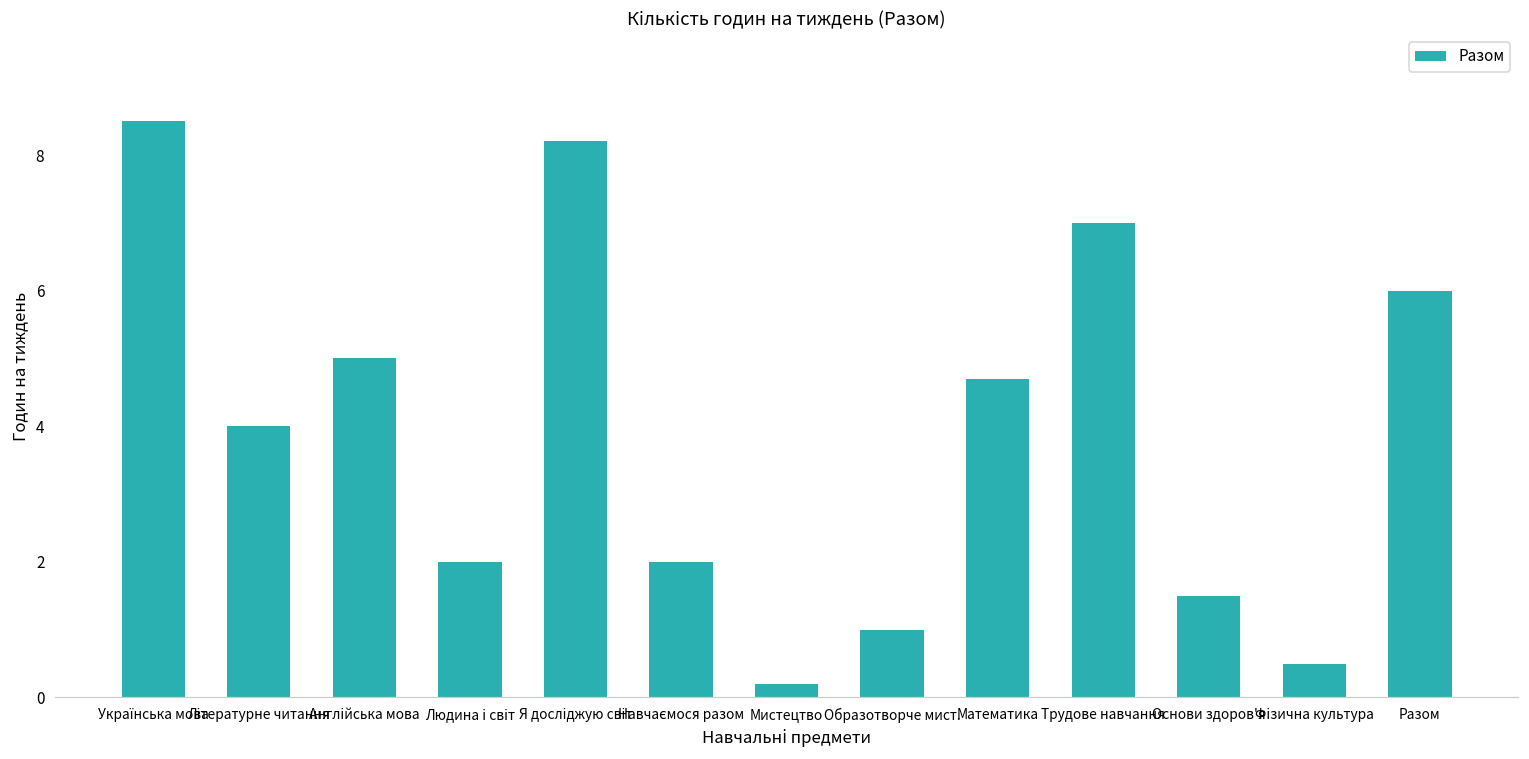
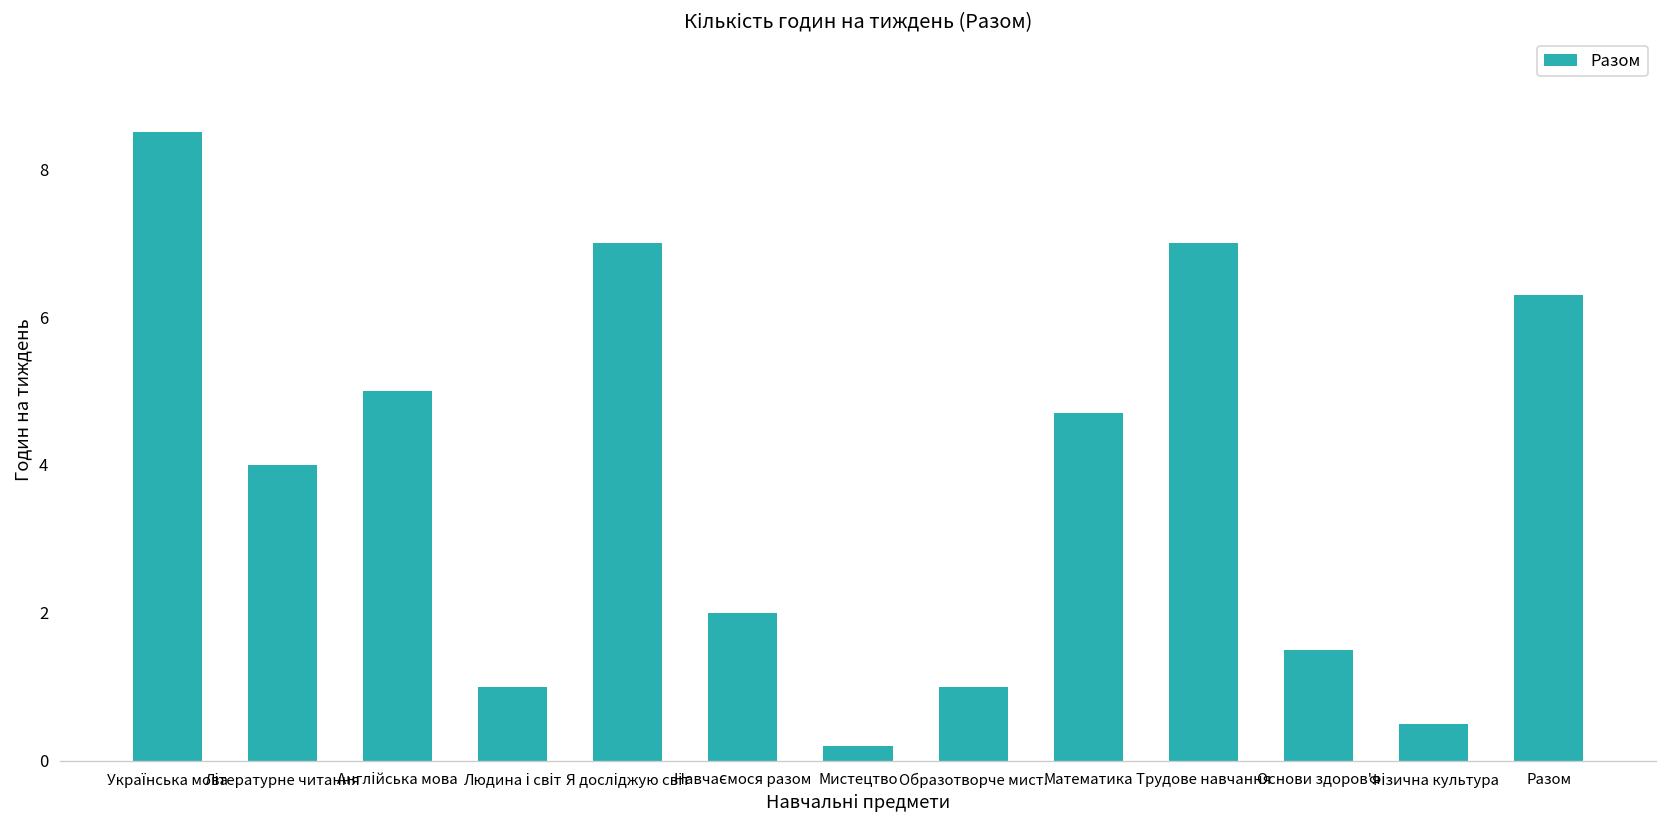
Людина і світ: 2 -> 1
Я досліджую світ: 8.2 -> 7.0
Разом: 6.0 -> 6.3
